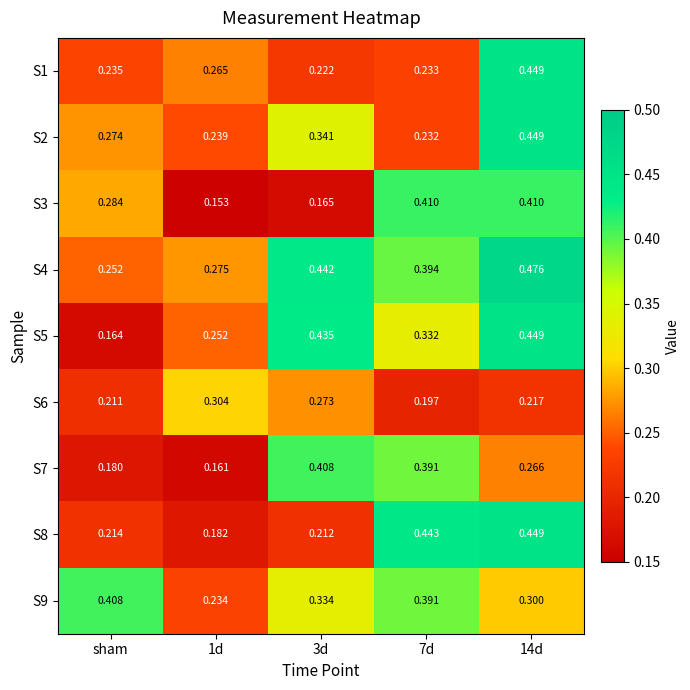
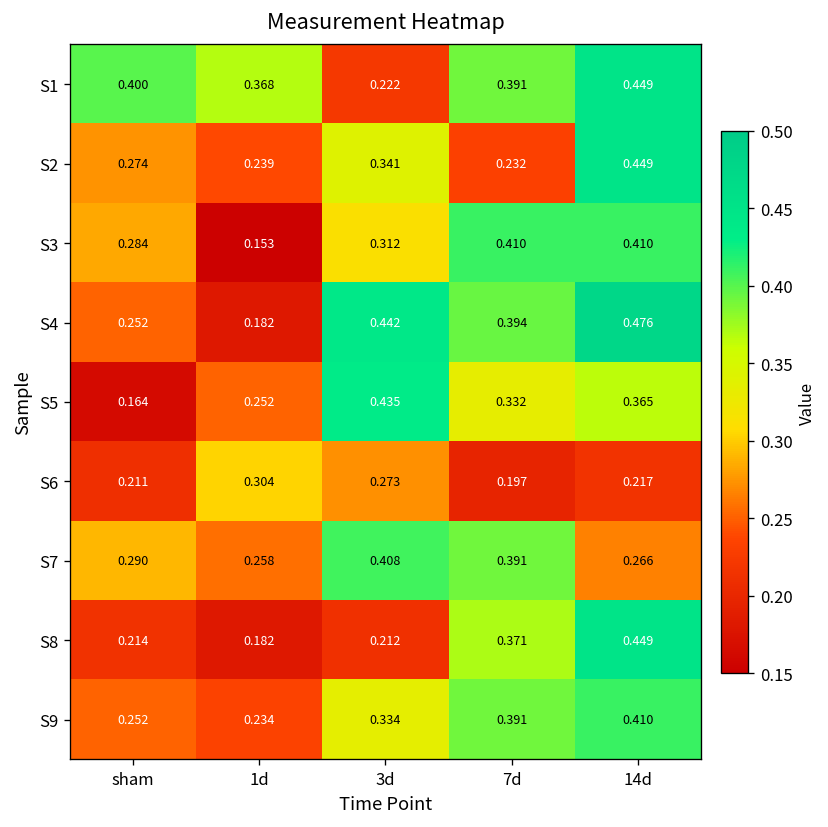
S1, sham: 0.235 -> 0.400
S1, 1d: 0.265 -> 0.368
S1, 7d: 0.233 -> 0.391
S3, 3d: 0.165 -> 0.312
S4, 1d: 0.275 -> 0.182
S5, 14d: 0.449 -> 0.365
S7, sham: 0.180 -> 0.290
S7, 1d: 0.161 -> 0.258
S8, 7d: 0.443 -> 0.371
S9, sham: 0.408 -> 0.252
S9, 14d: 0.300 -> 0.410
